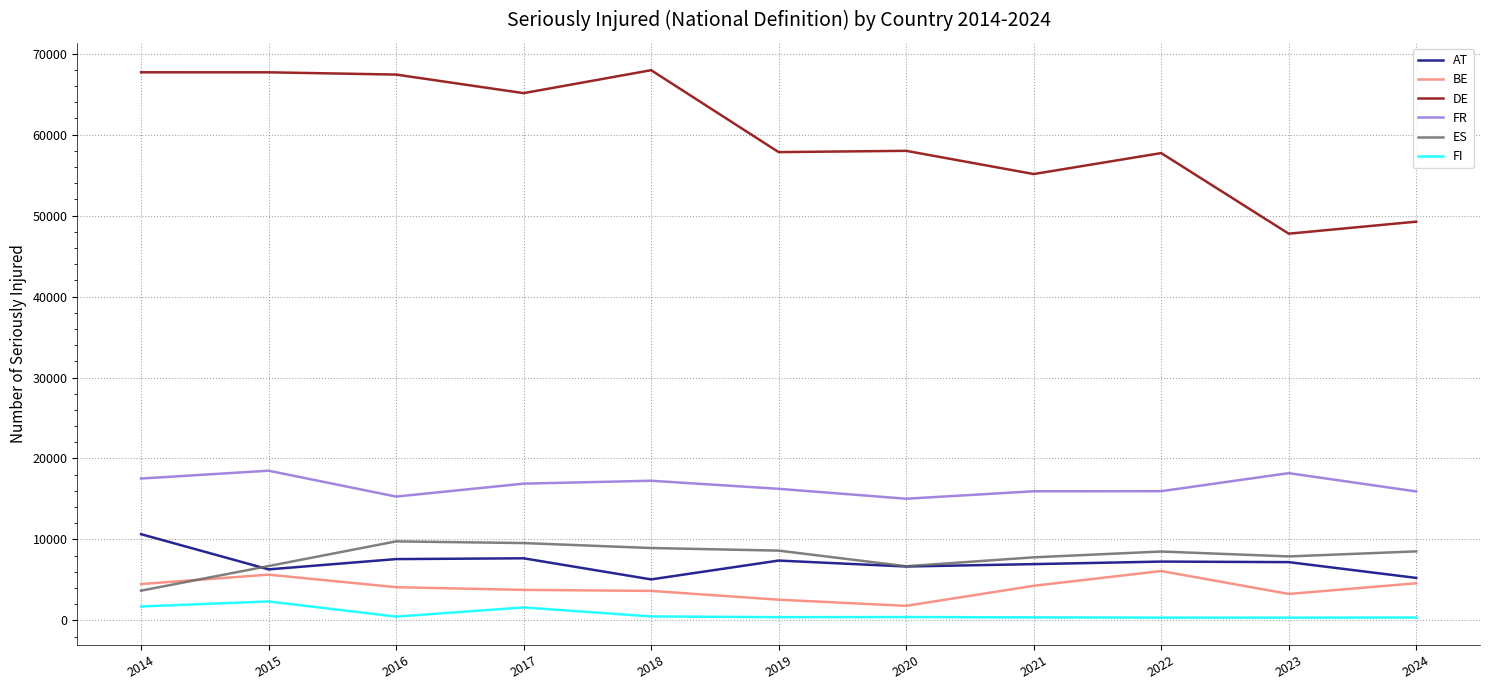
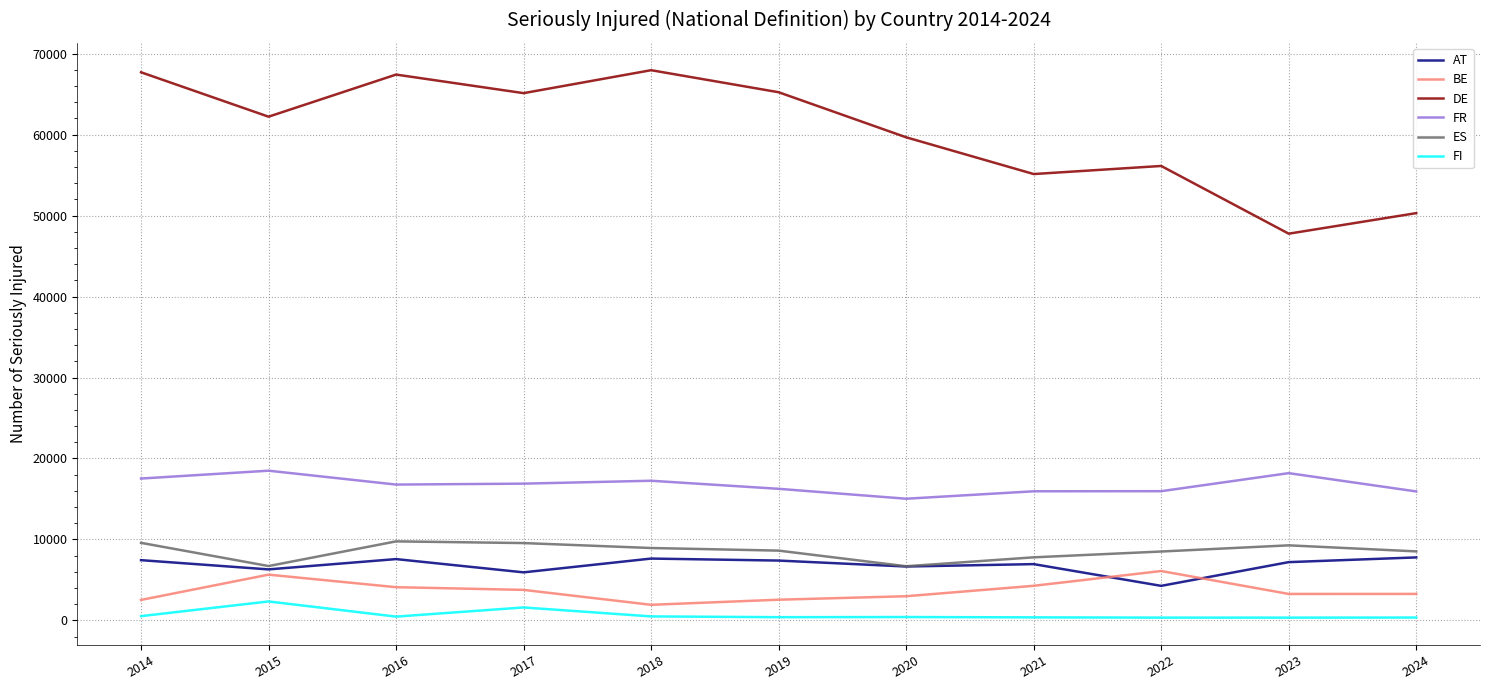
AT, 2014: 11000 -> 7000
BE, 2014: 4000 -> 3000
ES, 2014: 4000 -> 10000
FI, 2014: 2000 -> 1000
DE, 2015: 68000 -> 62000
FR, 2016: 15000 -> 17000
AT, 2017: 8000 -> 6000
AT, 2018: 5000 -> 8000
BE, 2018: 4000 -> 2000
DE, 2019: 58000 -> 65000
BE, 2020: 2000 -> 3000
DE, 2020: 58000 -> 60000
AT, 2022: 7000 -> 4000
DE, 2022: 58000 -> 56000
ES, 2023: 8000 -> 9000
AT, 2024: 5000 -> 8000
BE, 2024: 5000 -> 3000
DE, 2024: 49000 -> 50000
